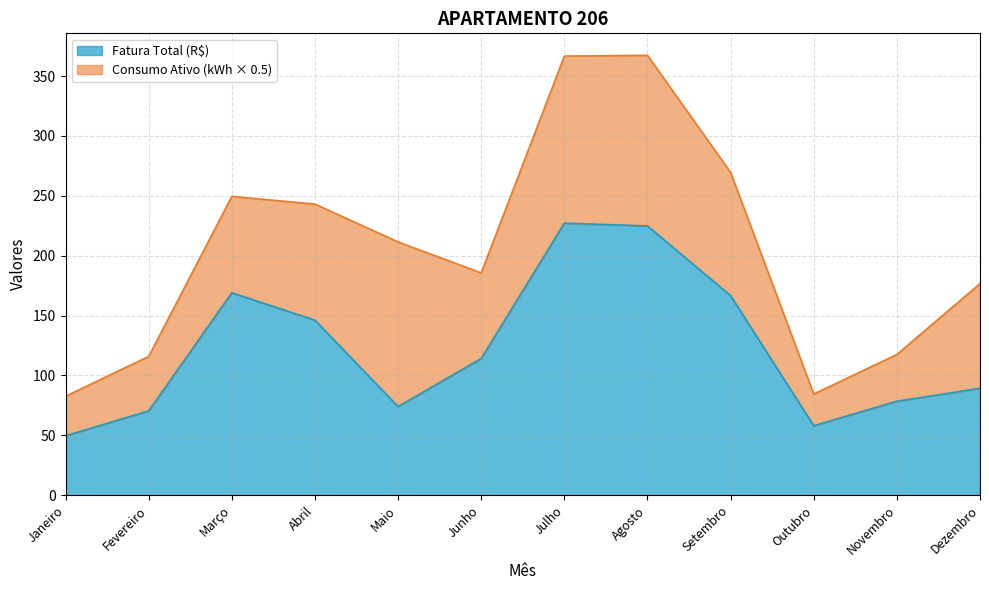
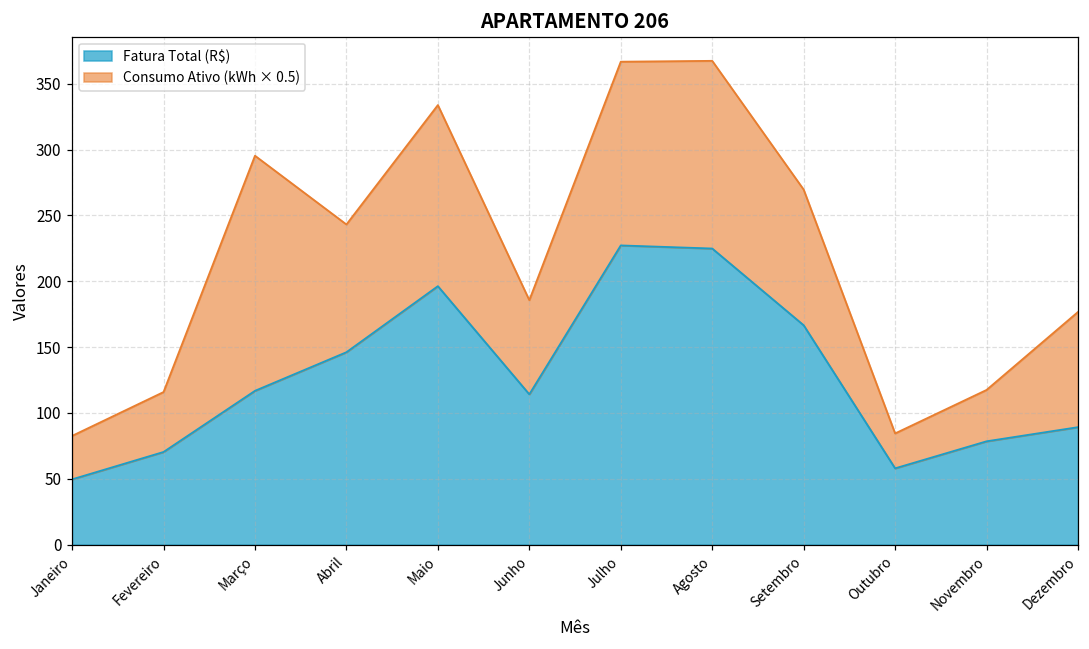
Fatura Total (R$), Março: 169 -> 117
Consumo Ativo (kWh × 0.5), Março: 81 -> 179
Fatura Total (R$), Maio: 74 -> 196
